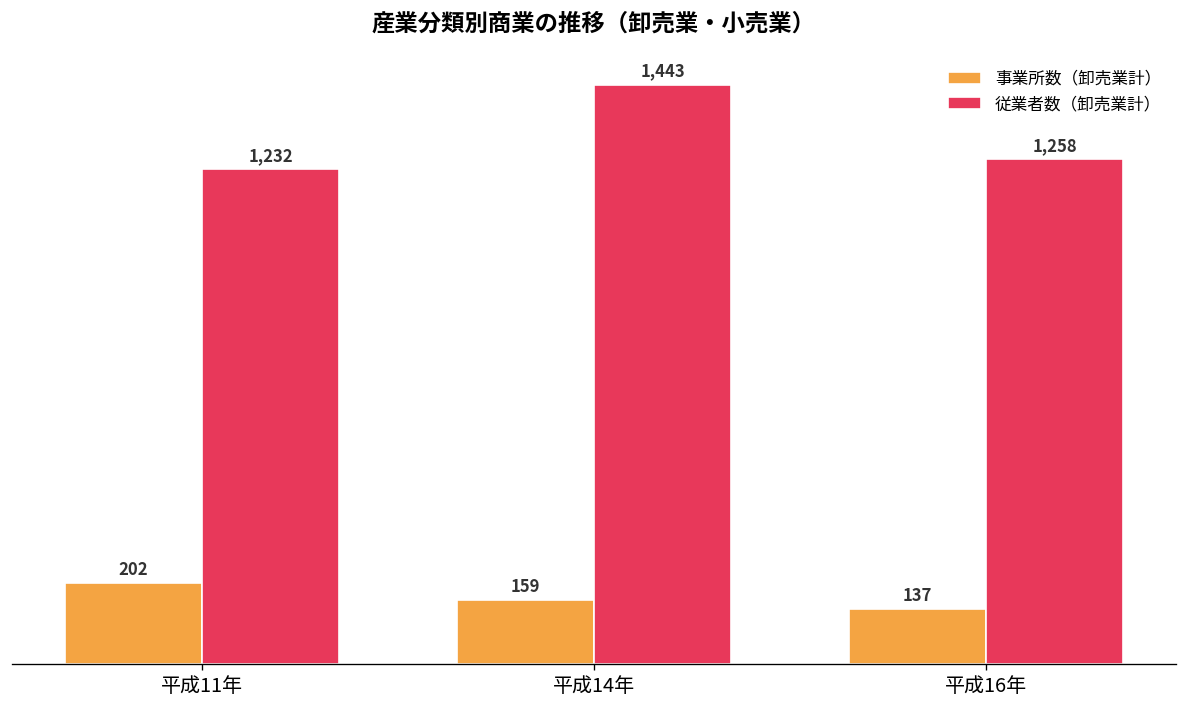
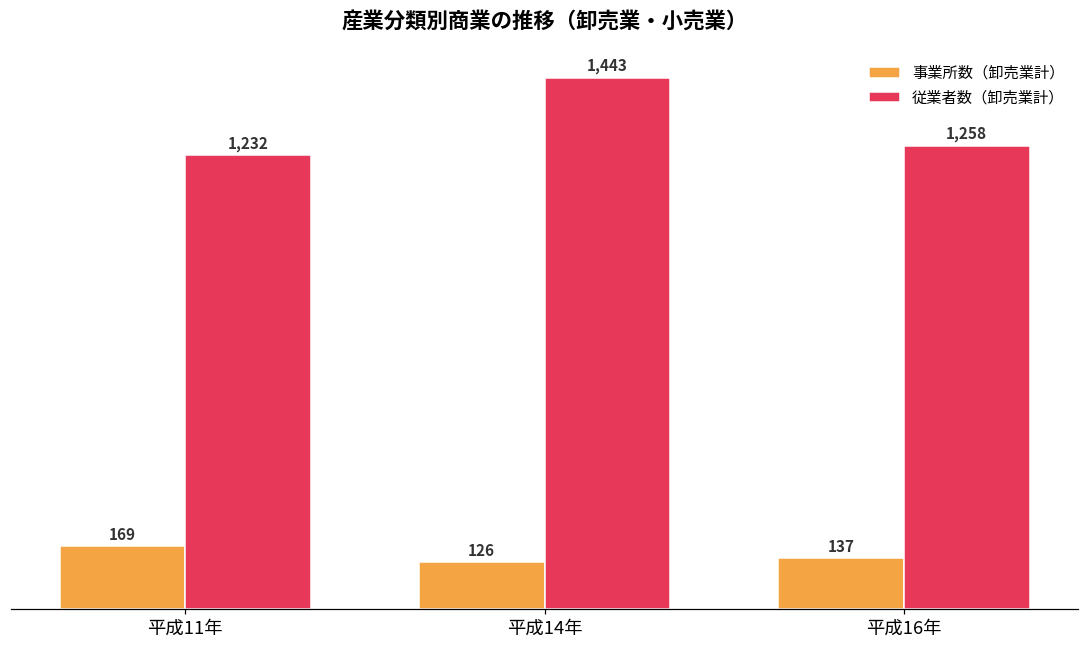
事業所数（卸売業計）, 平成11年: 202 -> 169
事業所数（卸売業計）, 平成14年: 159 -> 126
